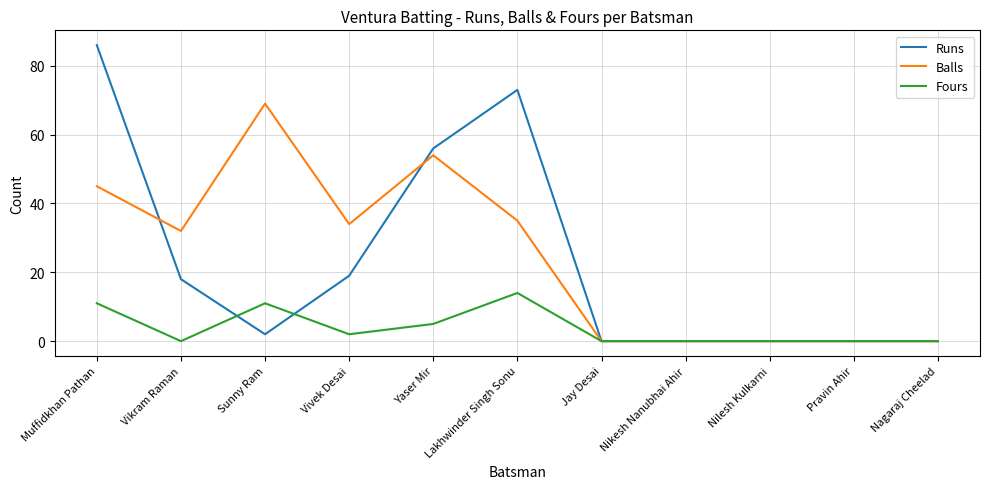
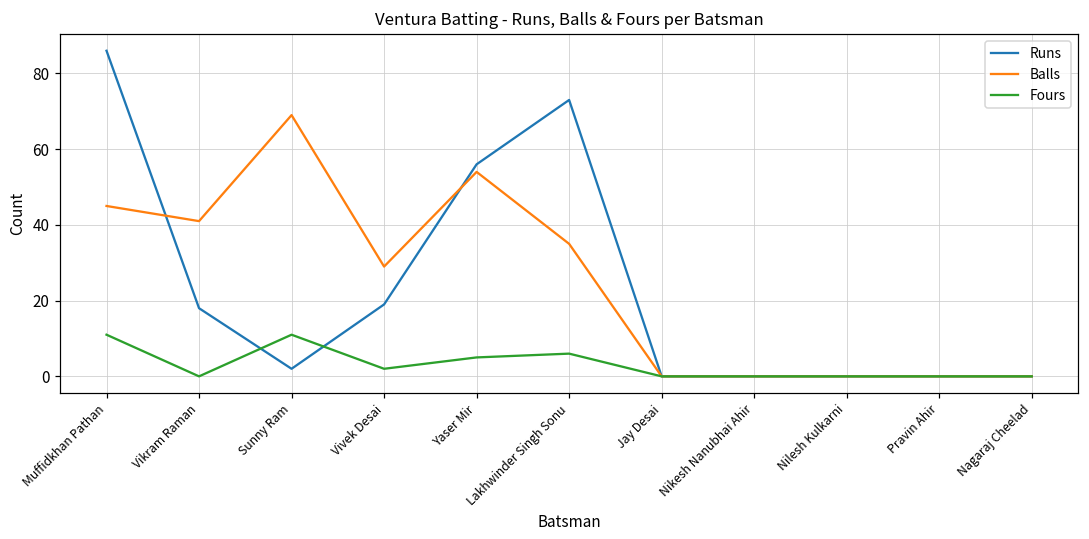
Balls, Vikram Raman: 32 -> 41
Balls, Vivek Desai: 34 -> 29
Fours, Lakhwinder Singh Sonu: 14 -> 6
